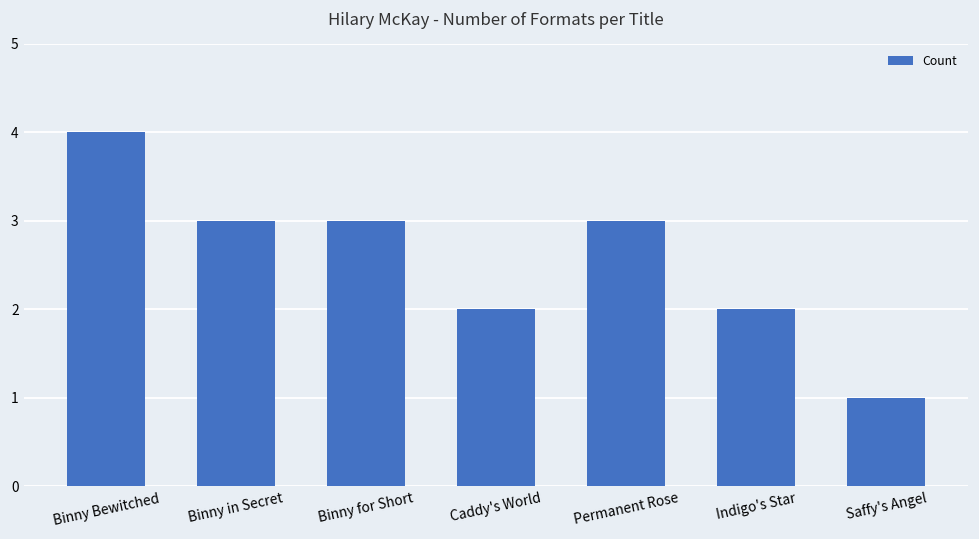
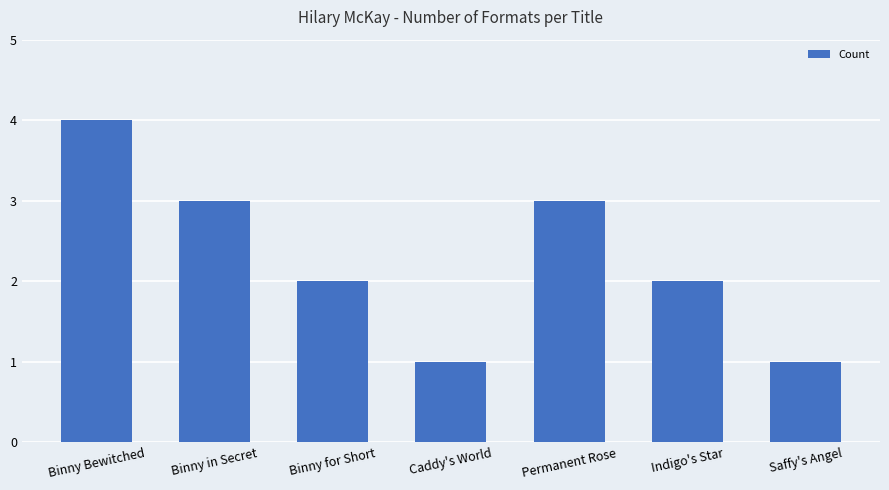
Binny for Short: 3 -> 2
Caddy's World: 2 -> 1
